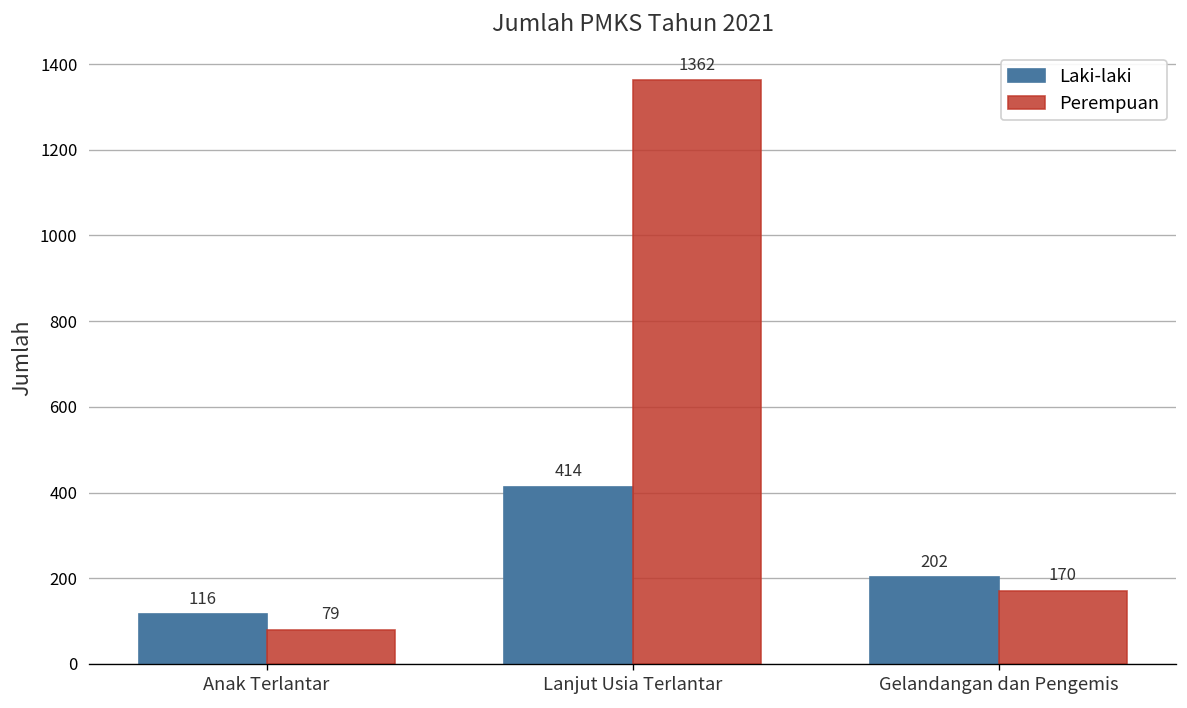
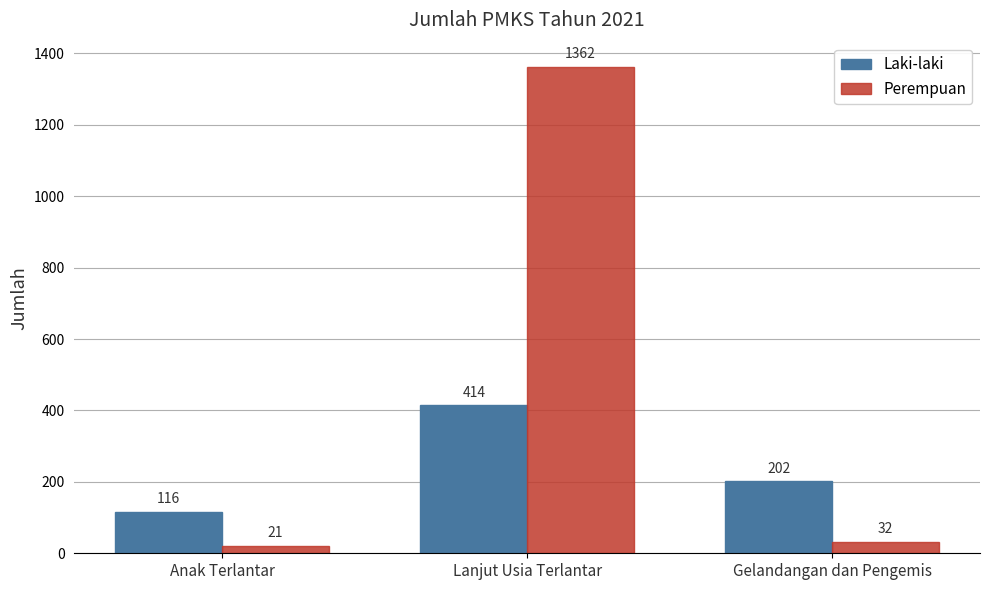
Perempuan, Anak Terlantar: 79 -> 21
Perempuan, Gelandangan dan Pengemis: 170 -> 32
